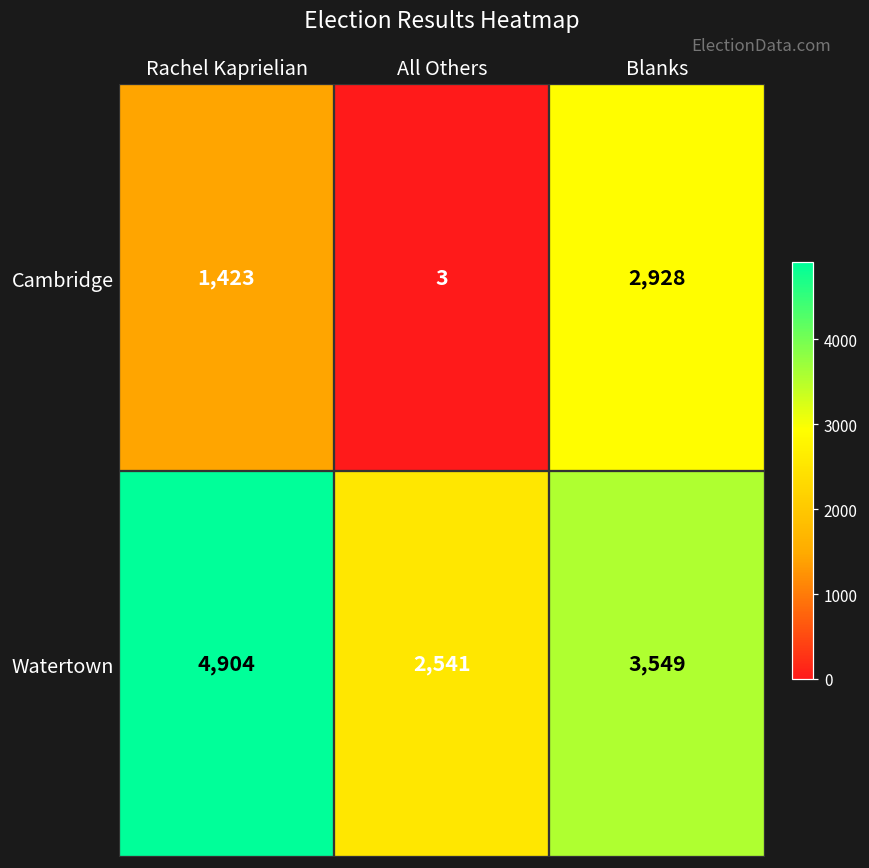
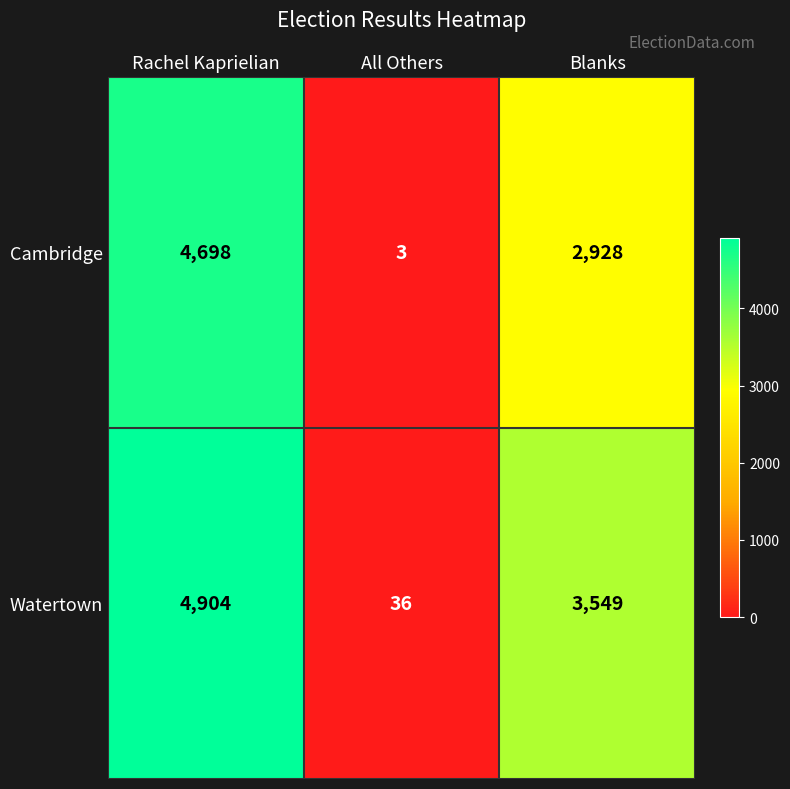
Cambridge, Rachel Kaprielian: 1,423 -> 4,698
Watertown, All Others: 2,541 -> 36
